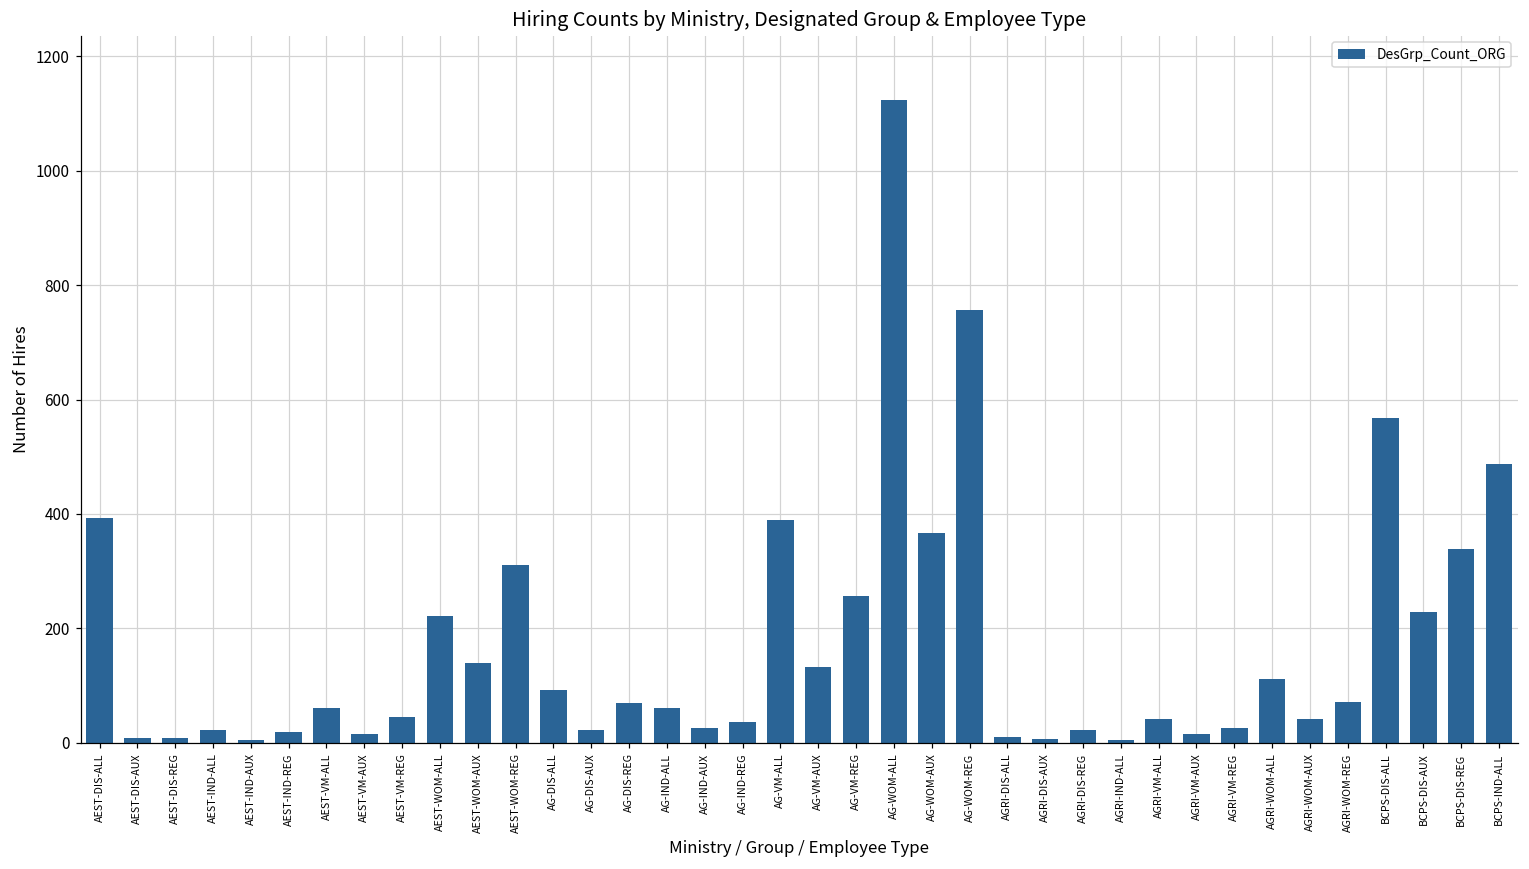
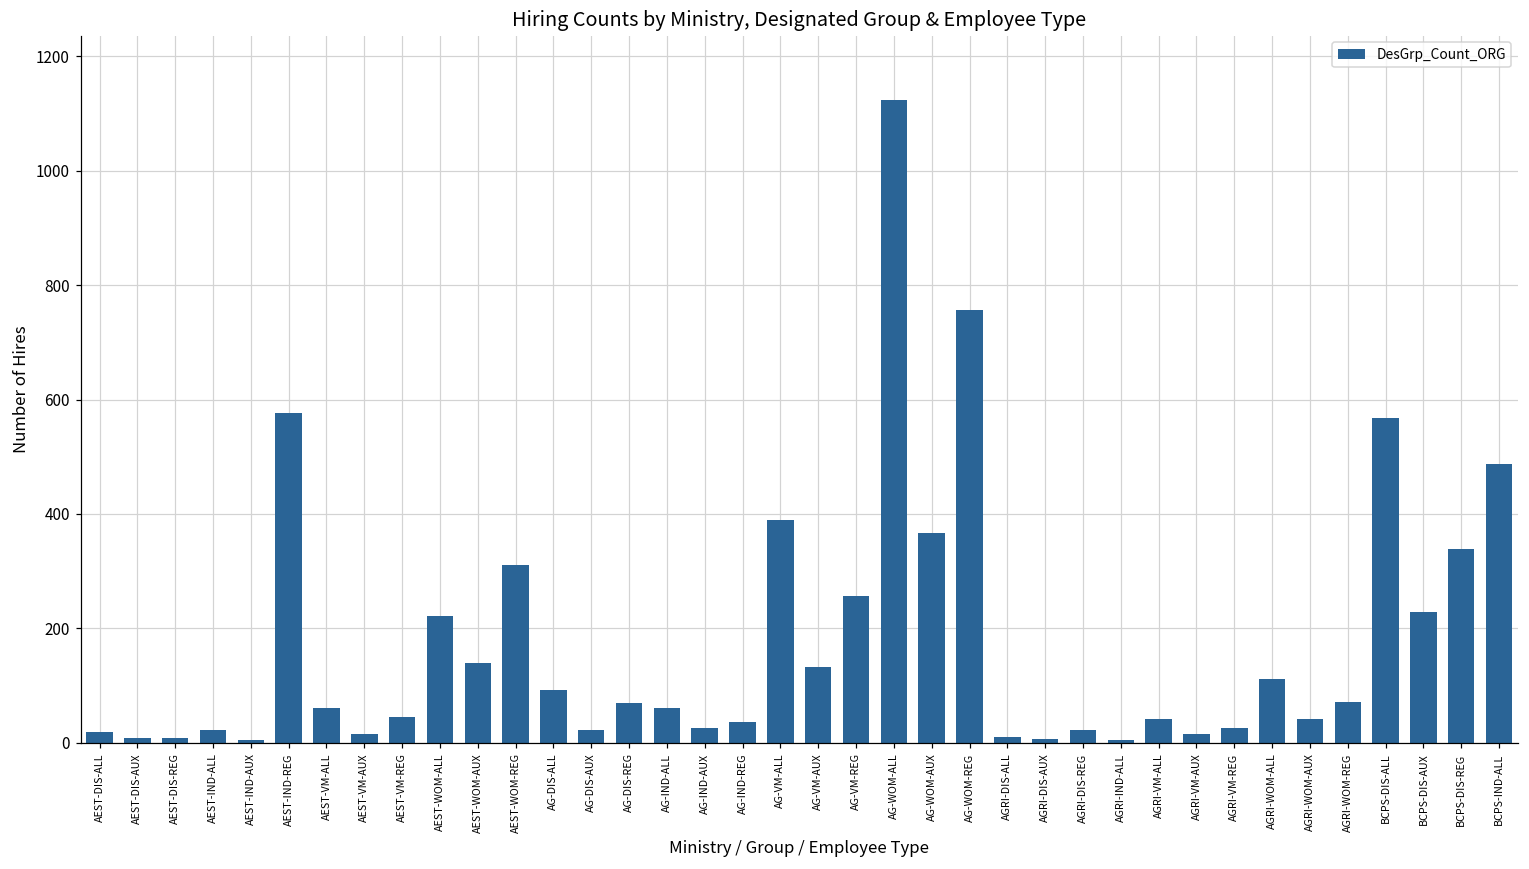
AEST-DIS-ALL: 390 -> 20
AEST-IND-REG: 20 -> 580
